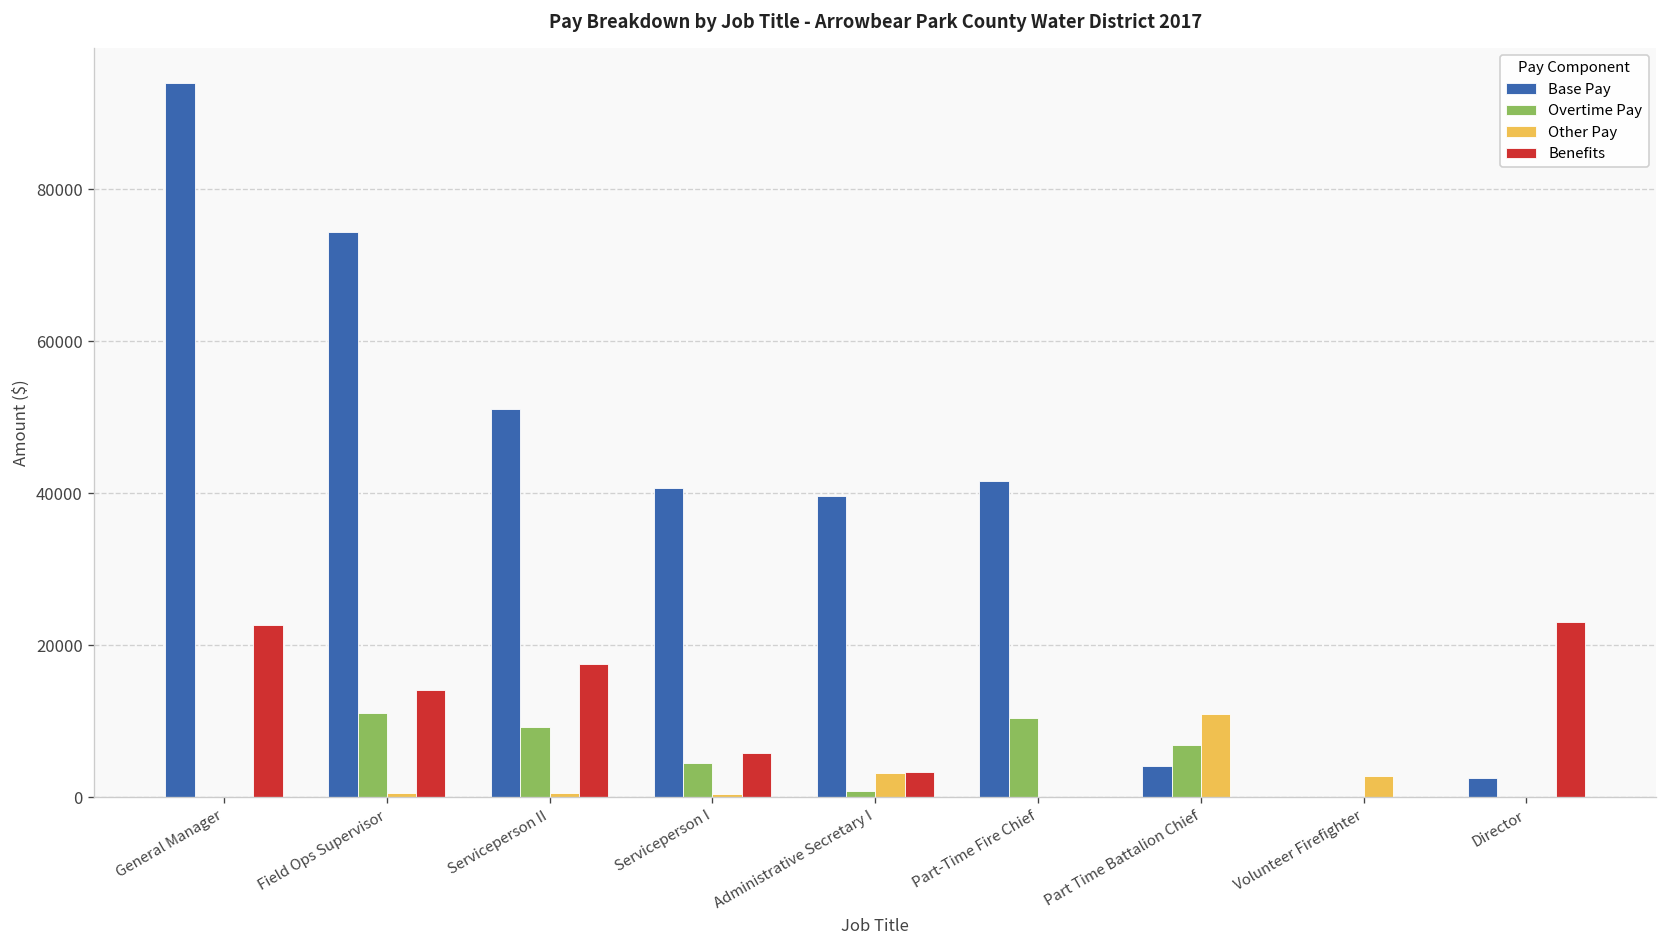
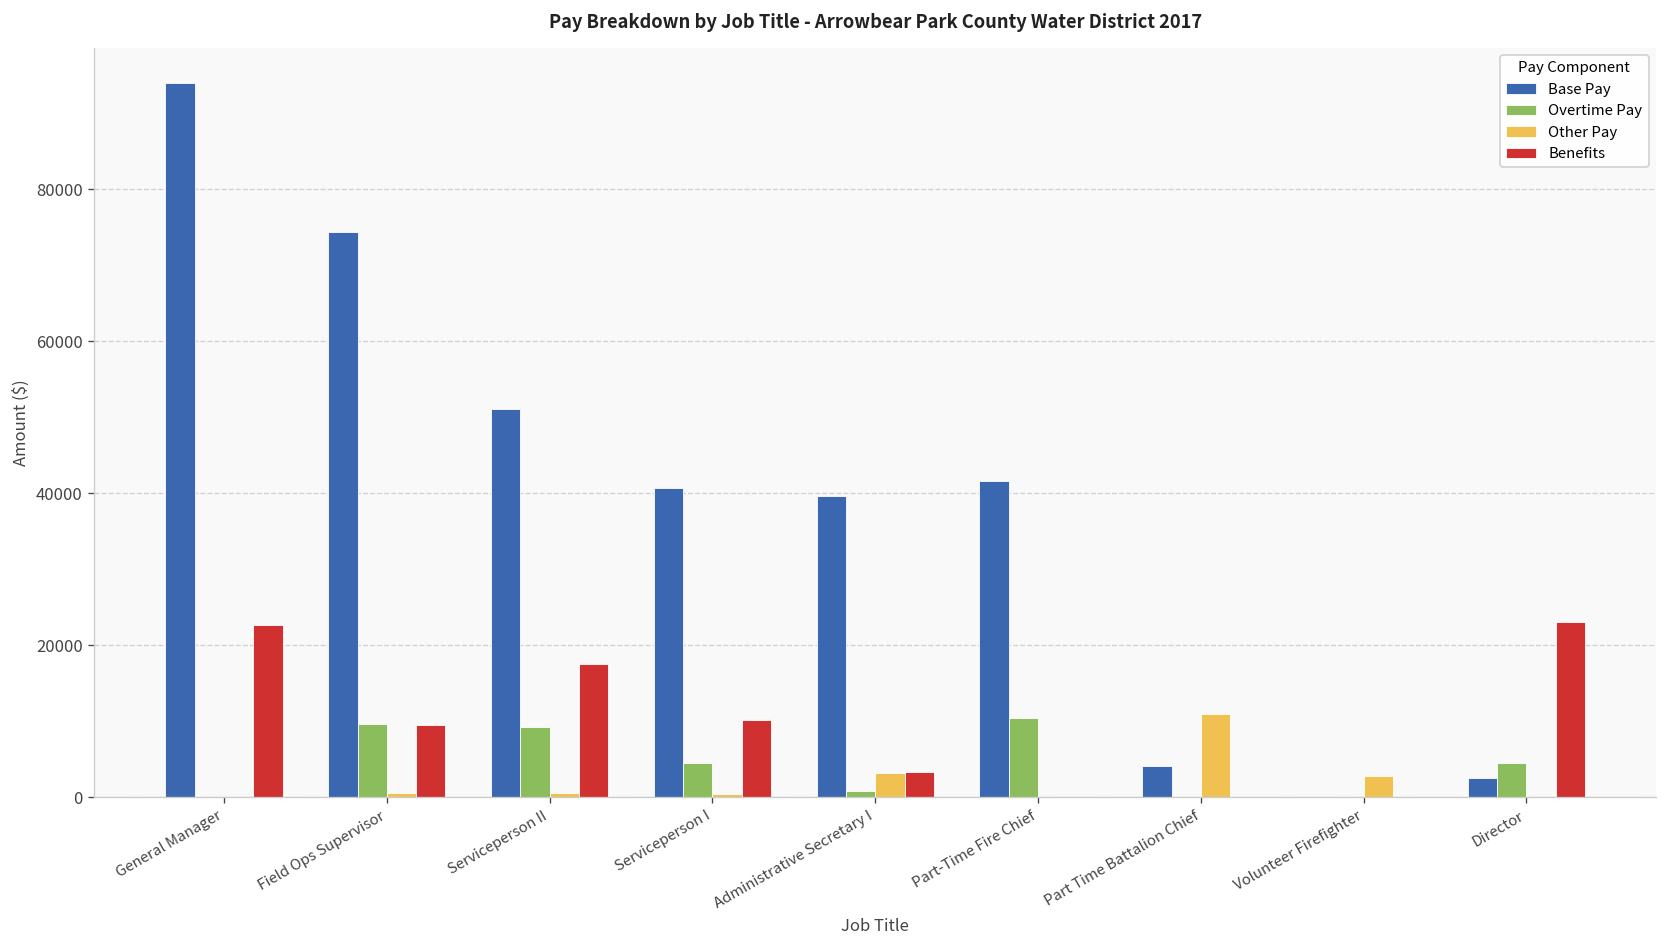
Overtime Pay, Field Ops Supervisor: 11000 -> 10000
Benefits, Field Ops Supervisor: 14000 -> 9000
Benefits, Serviceperson I: 6000 -> 10000
Overtime Pay, Part Time Battalion Chief: 7000 -> 0
Overtime Pay, Director: 0 -> 4000
